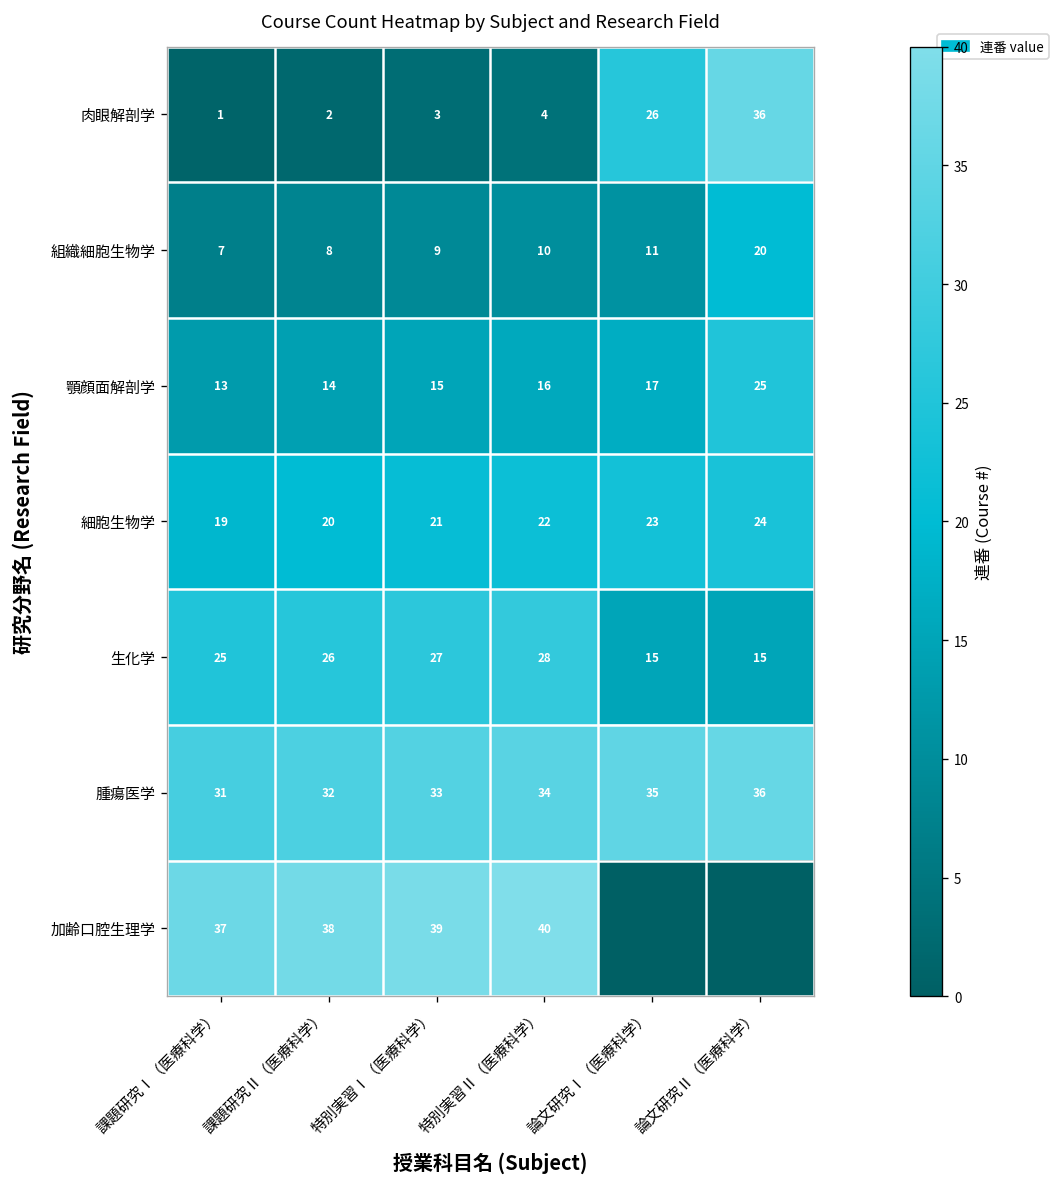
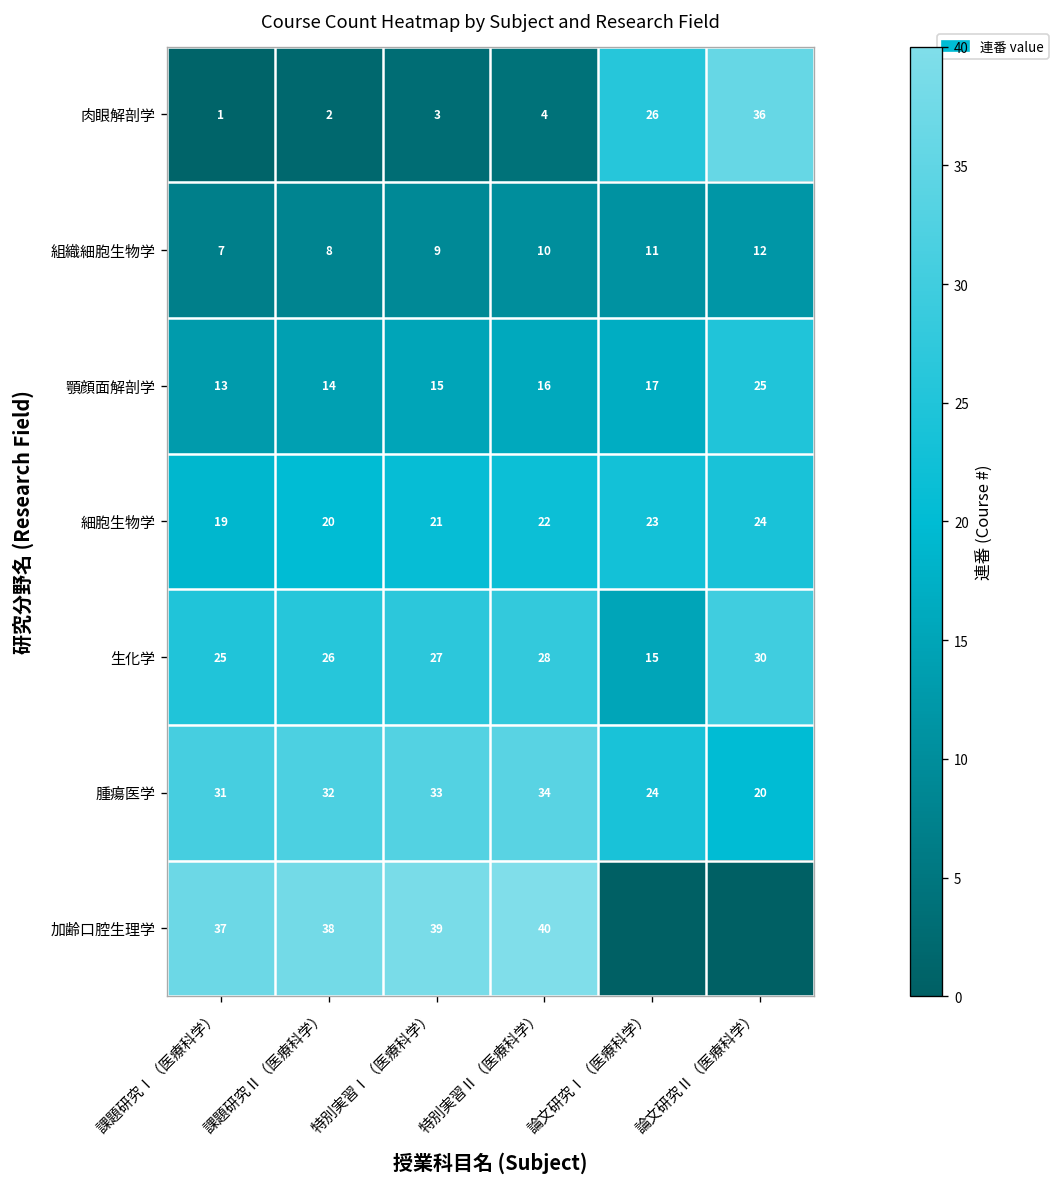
組織細胞生物学, 論文研究Ⅱ（医療科学）: 20 -> 12
生化学, 論文研究Ⅱ（医療科学）: 15 -> 30
腫瘍医学, 論文研究Ⅰ（医療科学）: 35 -> 24
腫瘍医学, 論文研究Ⅱ（医療科学）: 36 -> 20
